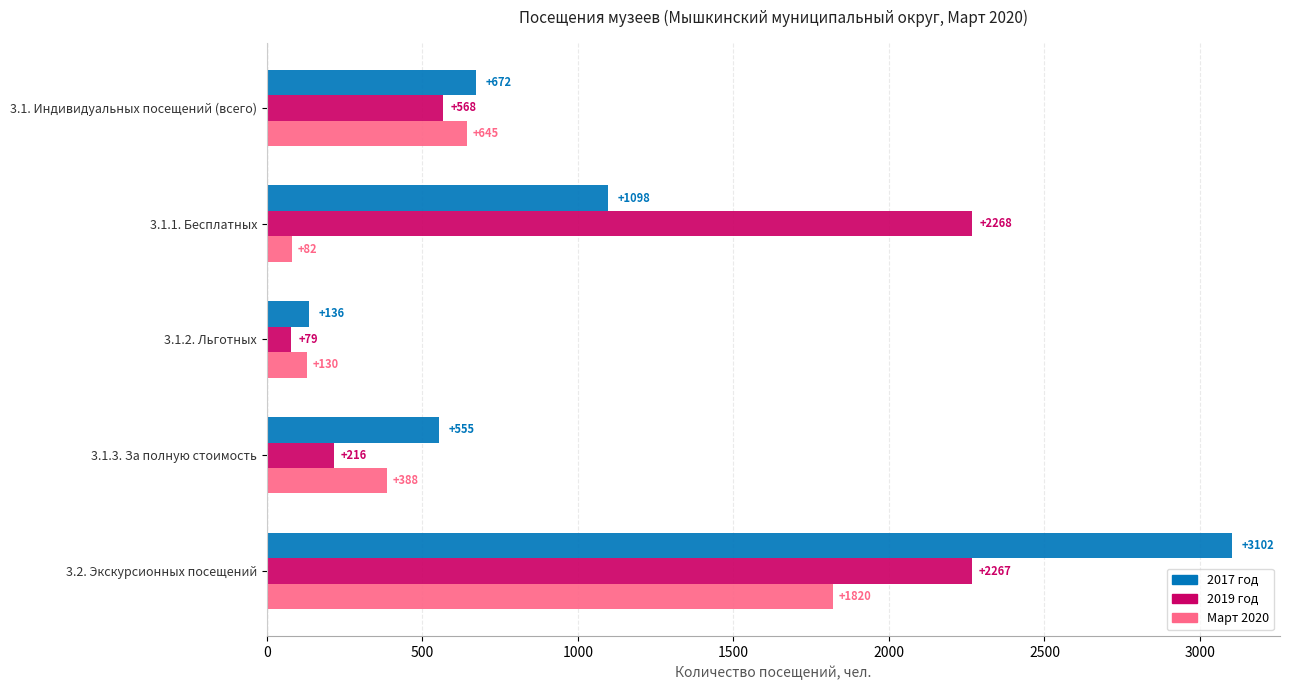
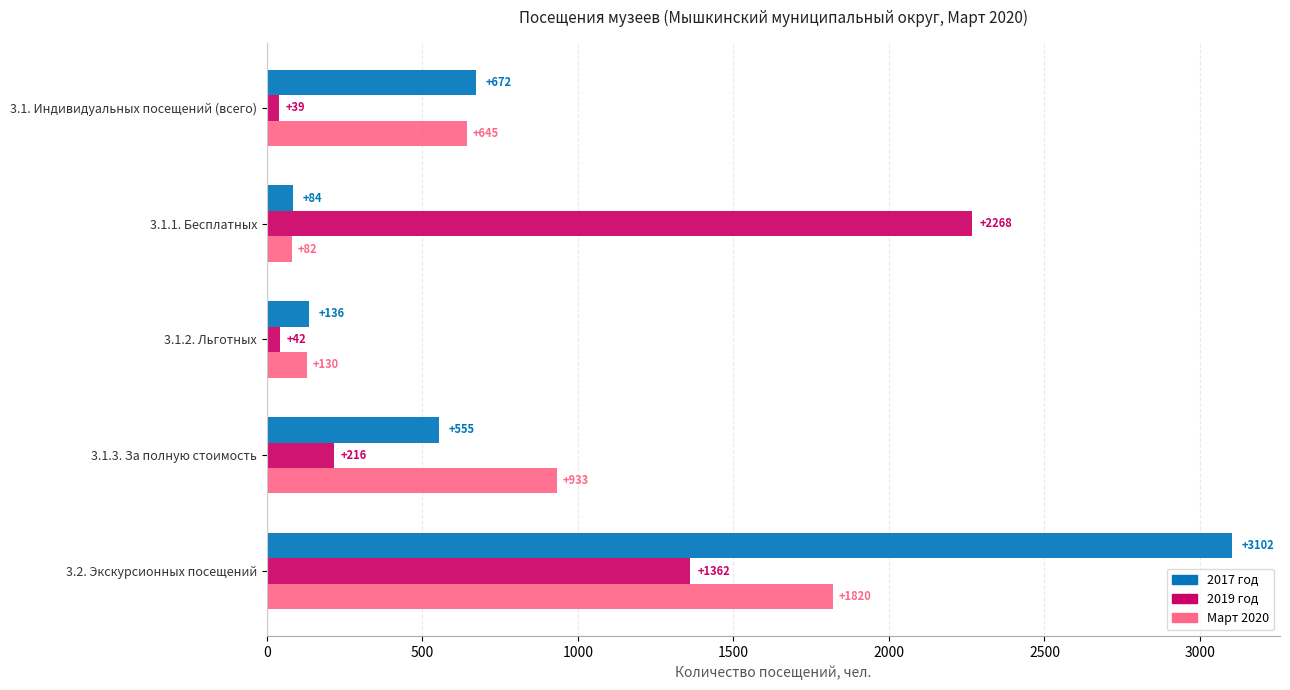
2019 год, 3.1. Индивидуальных посещений (всего): +568 -> +39
2017 год, 3.1.1. Бесплатных: +1098 -> +84
2019 год, 3.1.2. Льготных: +79 -> +42
Март 2020, 3.1.3. За полную стоимость: +388 -> +933
2019 год, 3.2. Экскурсионных посещений: +2267 -> +1362
